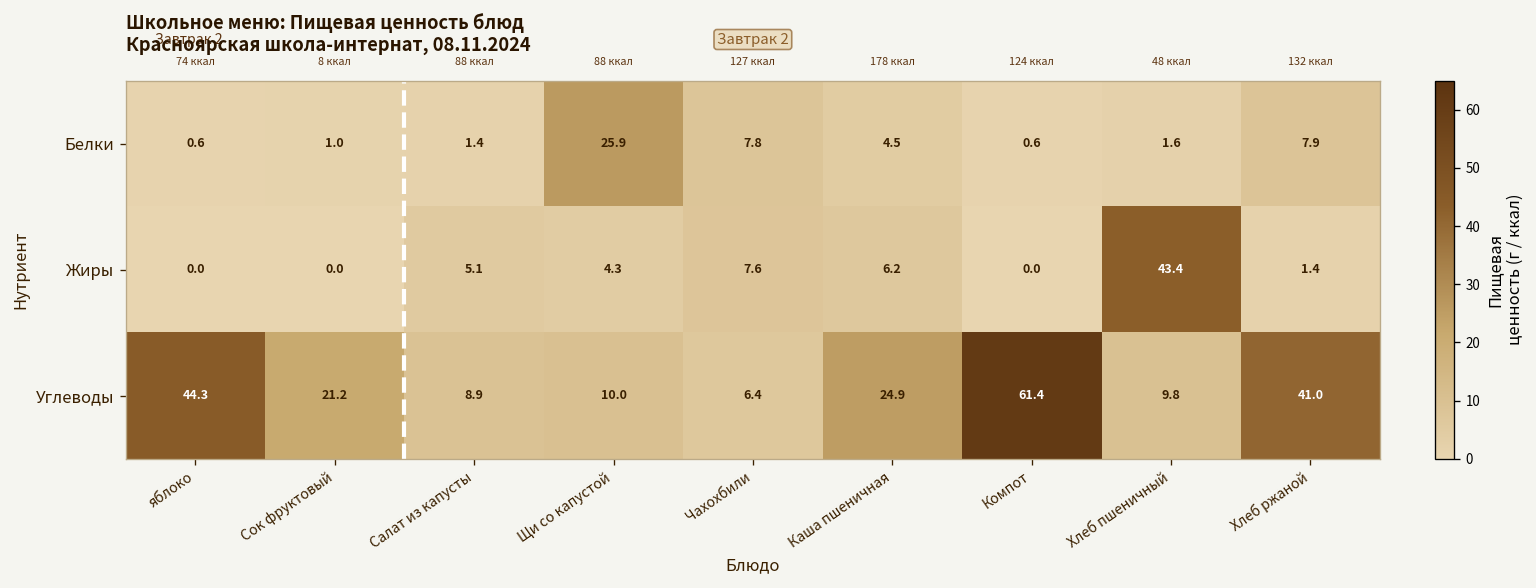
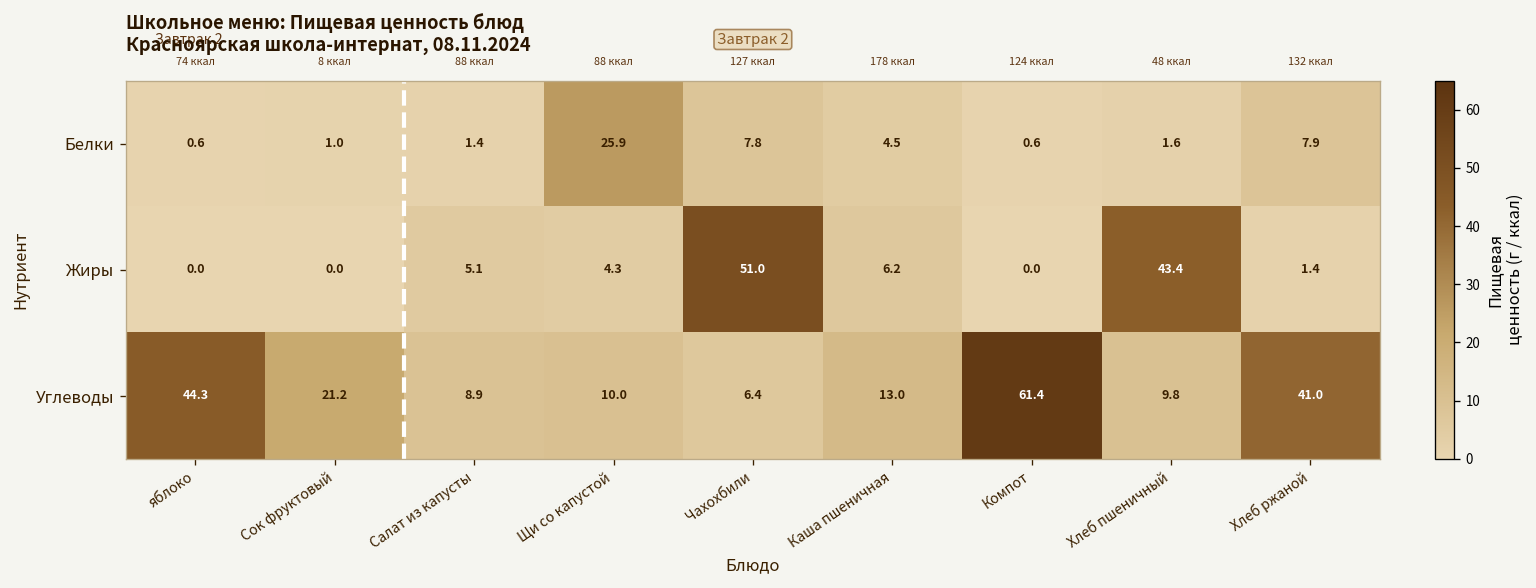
Жиры, Чахохбили: 7.6 -> 51.0
Углеводы, Каша пшеничная: 24.9 -> 13.0
